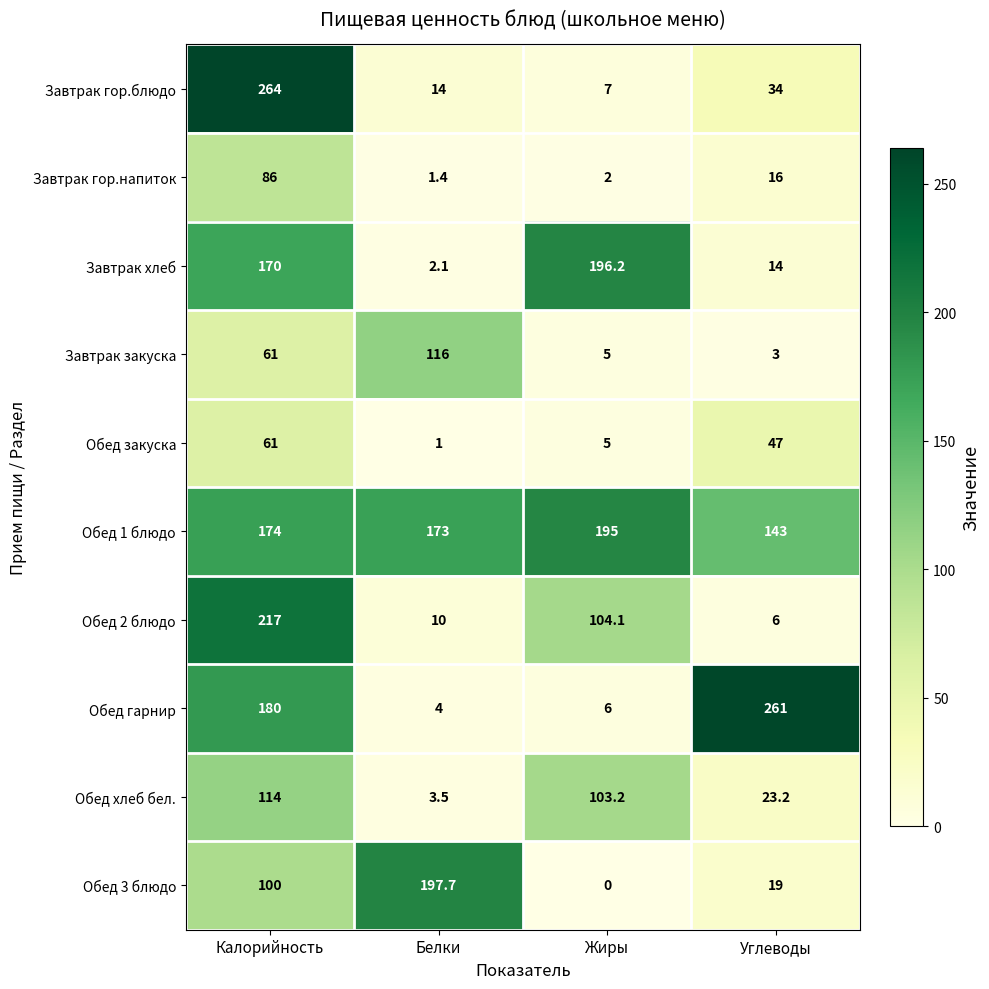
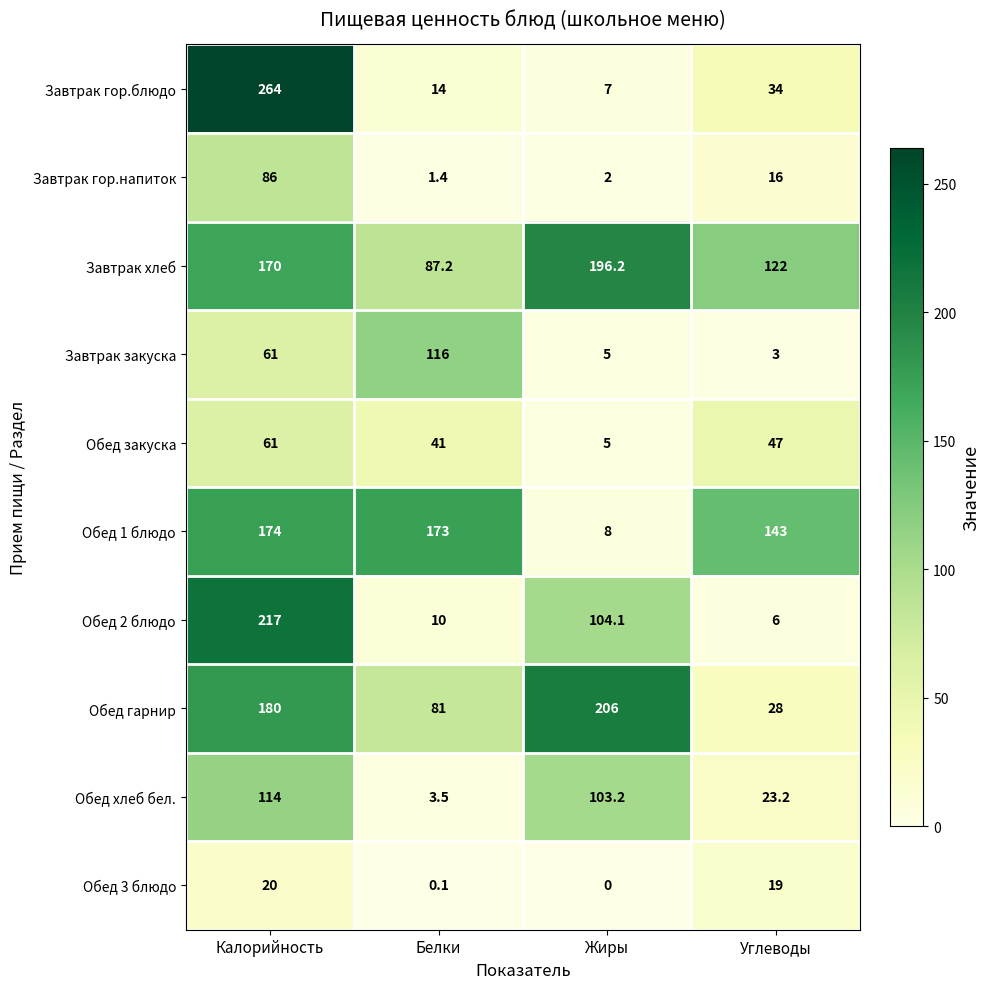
Завтрак хлеб, Белки: 2.1 -> 87.2
Завтрак хлеб, Углеводы: 14 -> 122
Обед закуска, Белки: 1 -> 41
Обед 1 блюдо, Жиры: 195 -> 8
Обед гарнир, Белки: 4 -> 81
Обед гарнир, Жиры: 6 -> 206
Обед гарнир, Углеводы: 261 -> 28
Обед 3 блюдо, Калорийность: 100 -> 20
Обед 3 блюдо, Белки: 197.7 -> 0.1
